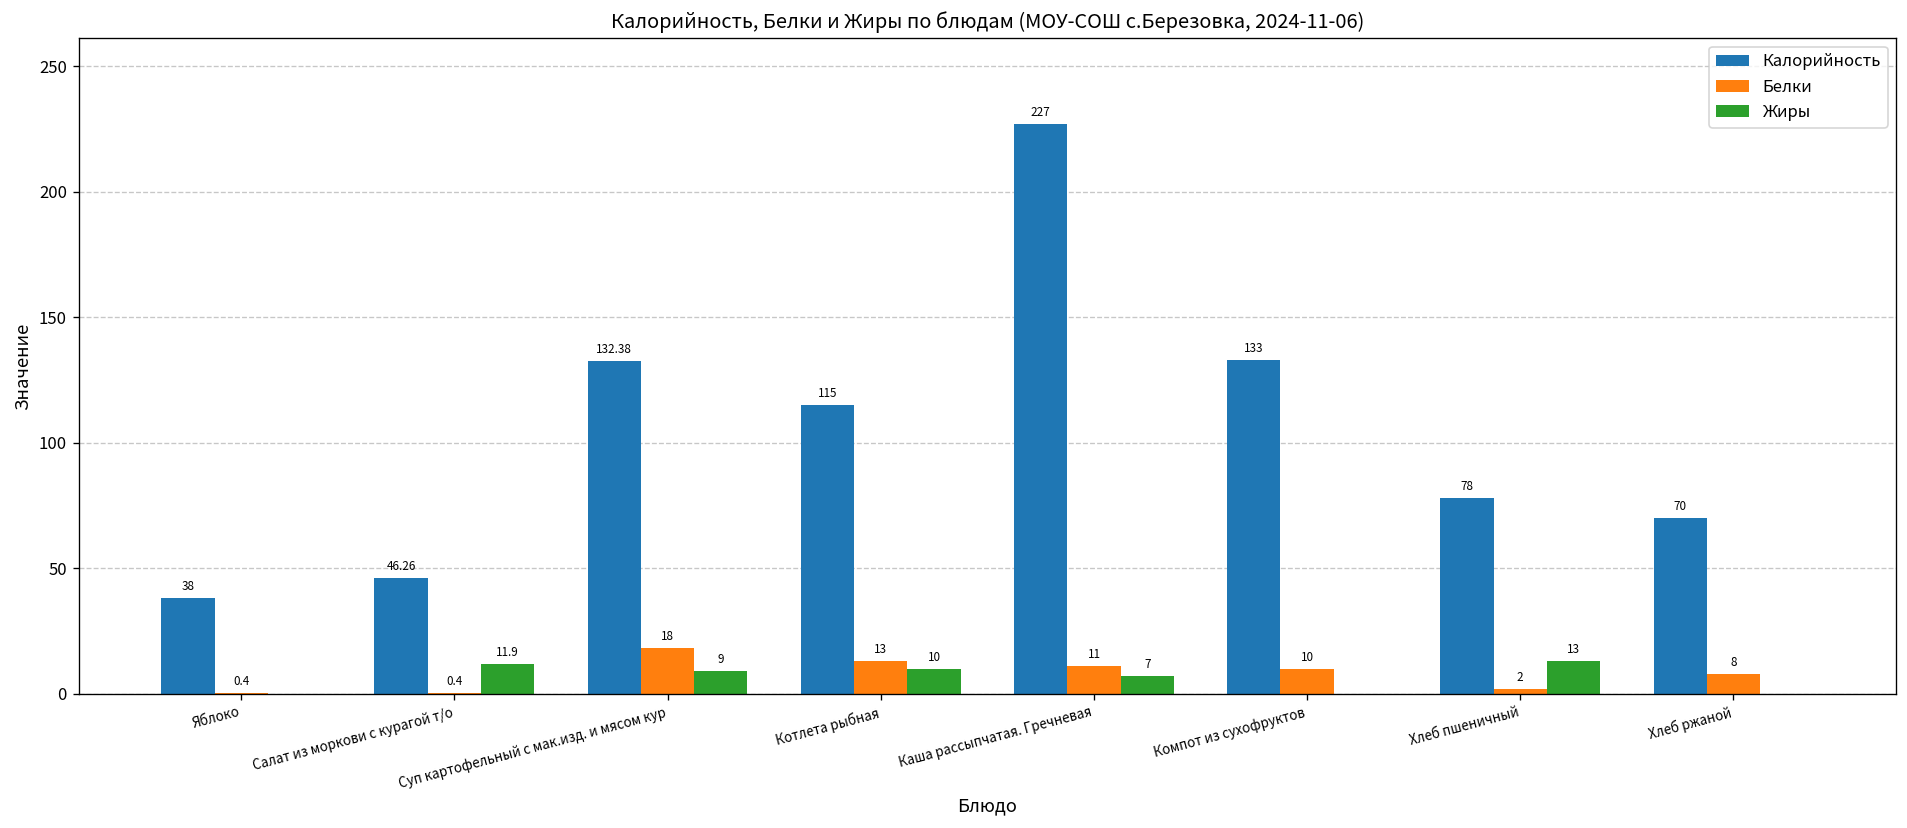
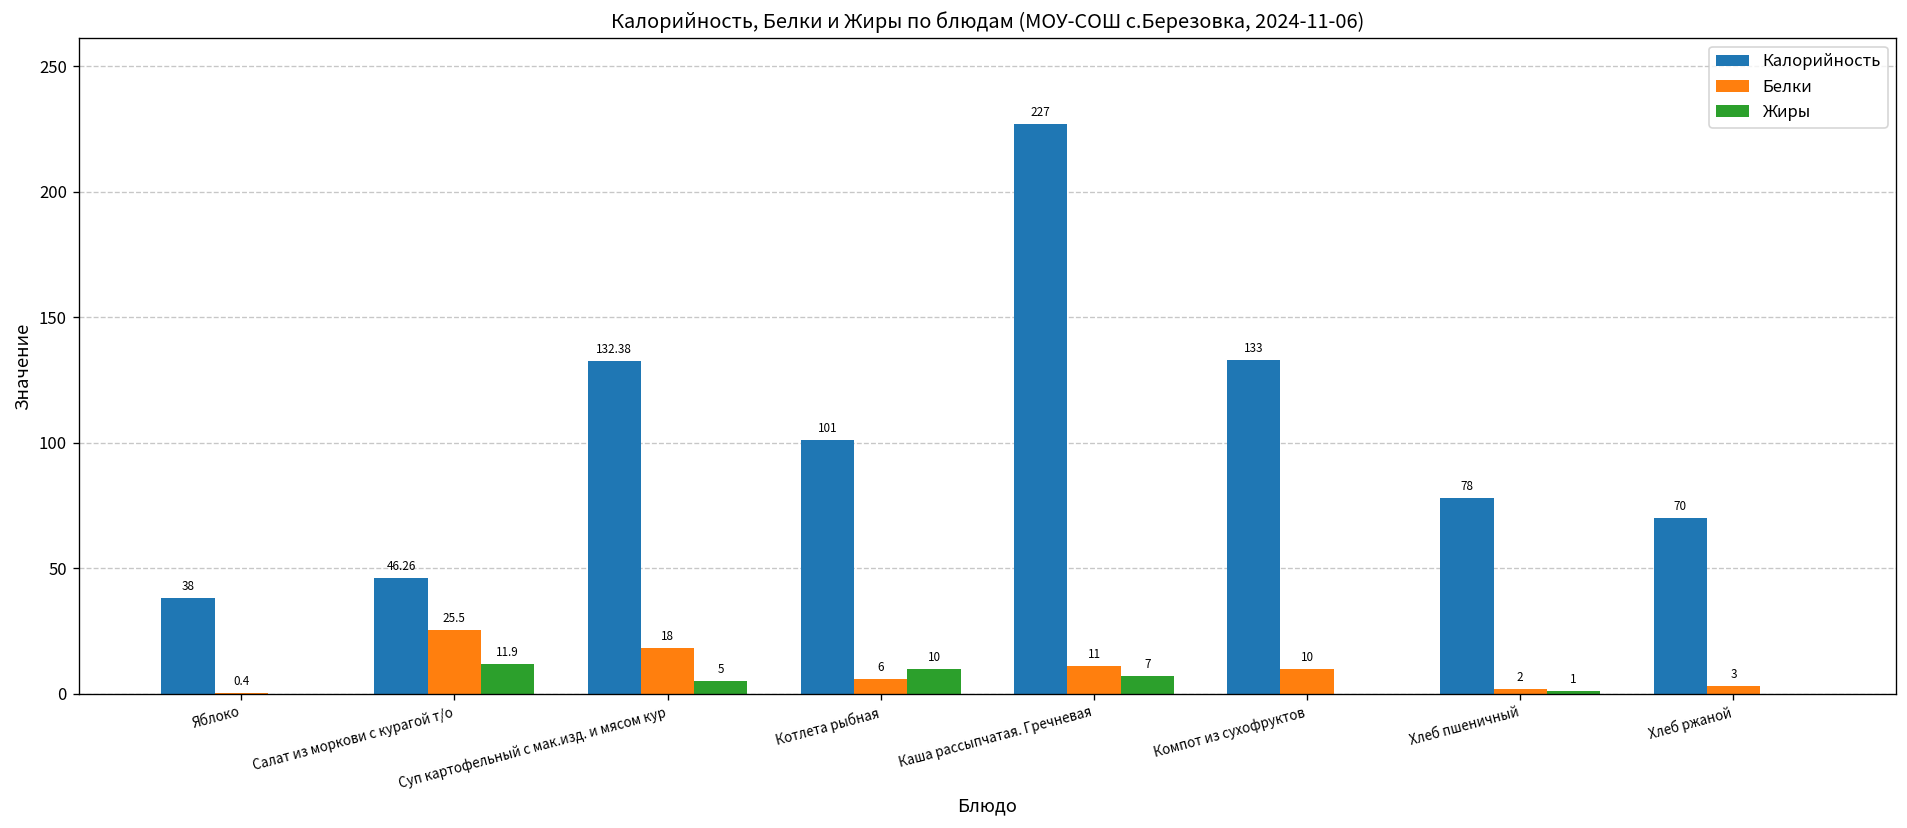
Белки, Салат из моркови с курагой т/о: 0.4 -> 25.5
Жиры, Суп картофельный с мак.изд. и мясом кур: 9 -> 5
Калорийность, Котлета рыбная: 115 -> 101
Белки, Котлета рыбная: 13 -> 6
Жиры, Хлеб пшеничный: 13 -> 1
Белки, Хлеб ржаной: 8 -> 3
